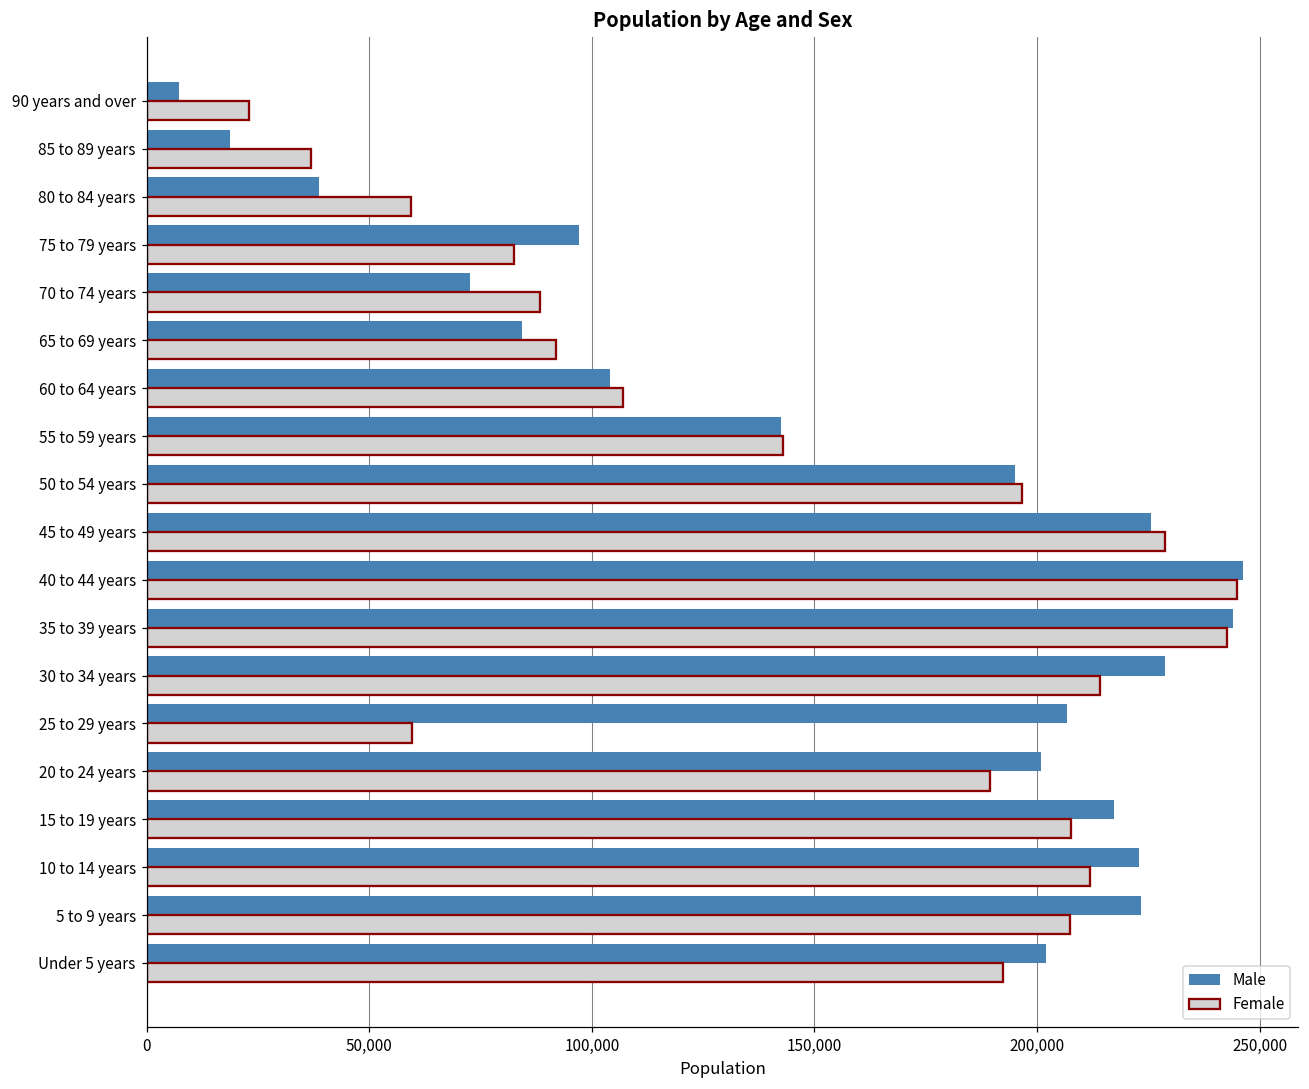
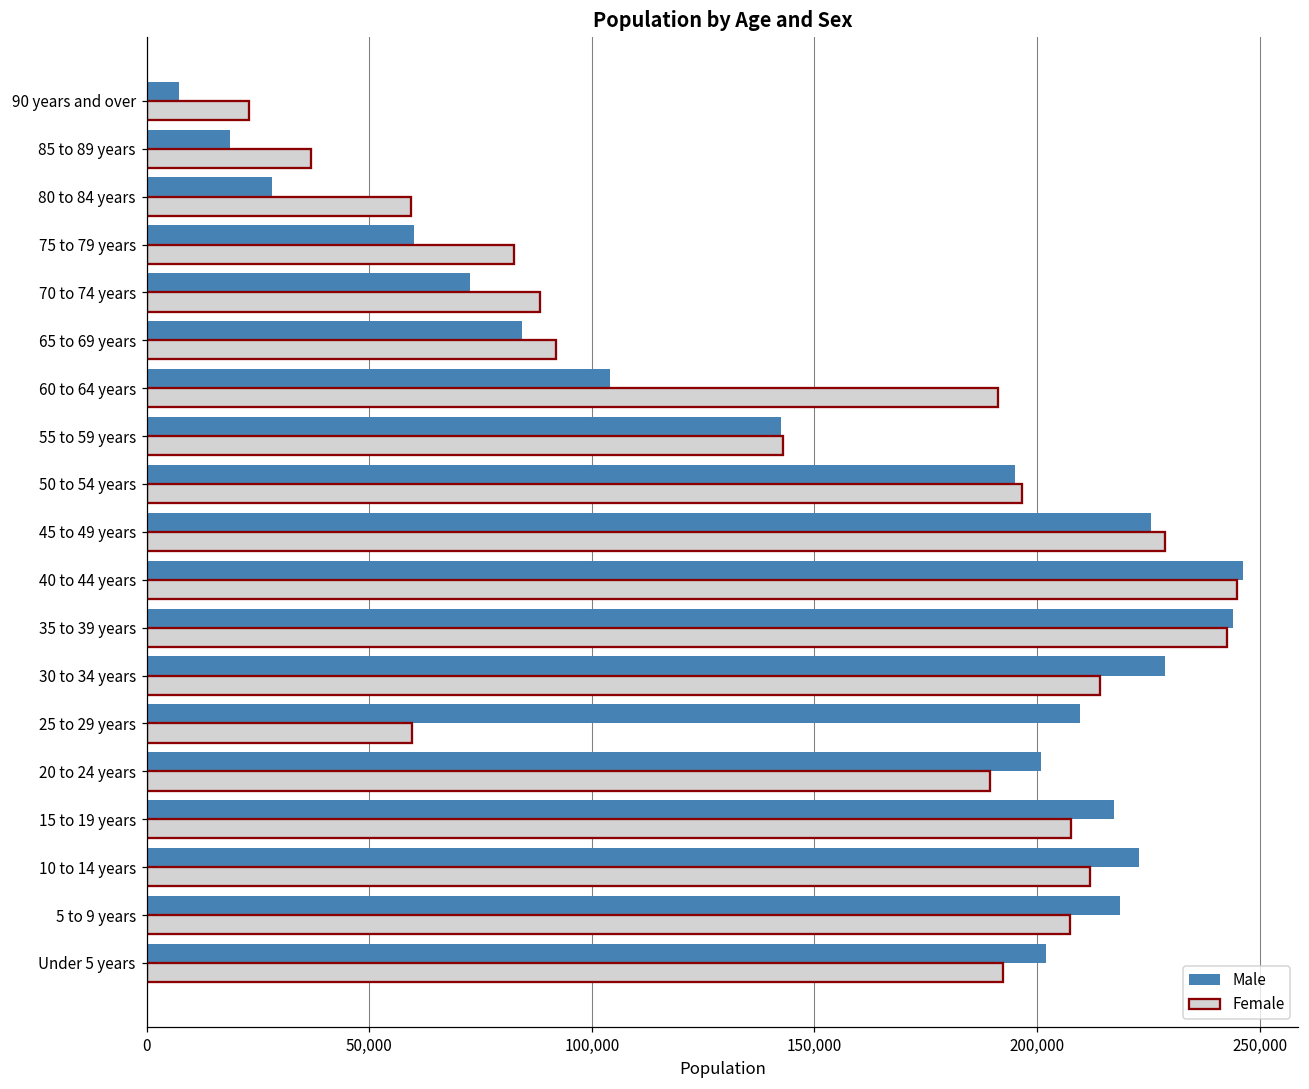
Male, 80 to 84 years: 39,000 -> 28,000
Male, 75 to 79 years: 97,000 -> 60,000
Female, 60 to 64 years: 107,000 -> 191,000
Male, 25 to 29 years: 207,000 -> 210,000
Male, 5 to 9 years: 223,000 -> 219,000
